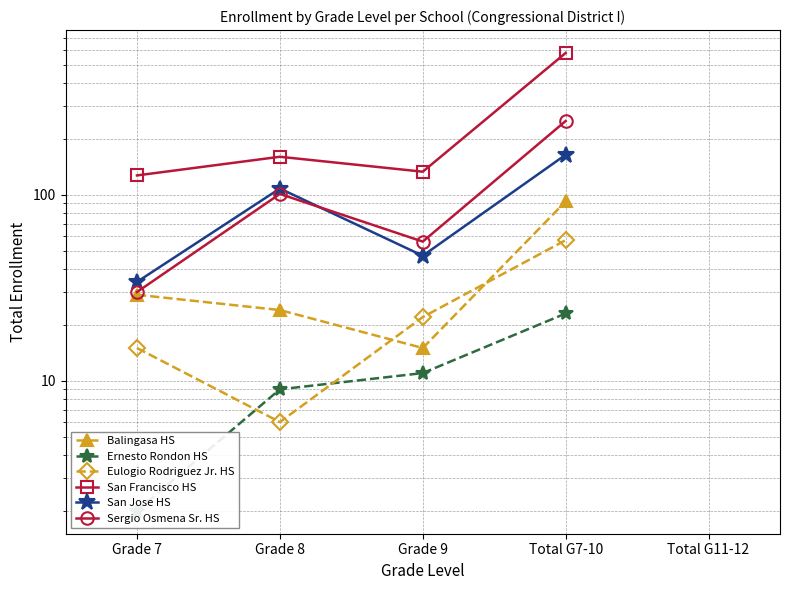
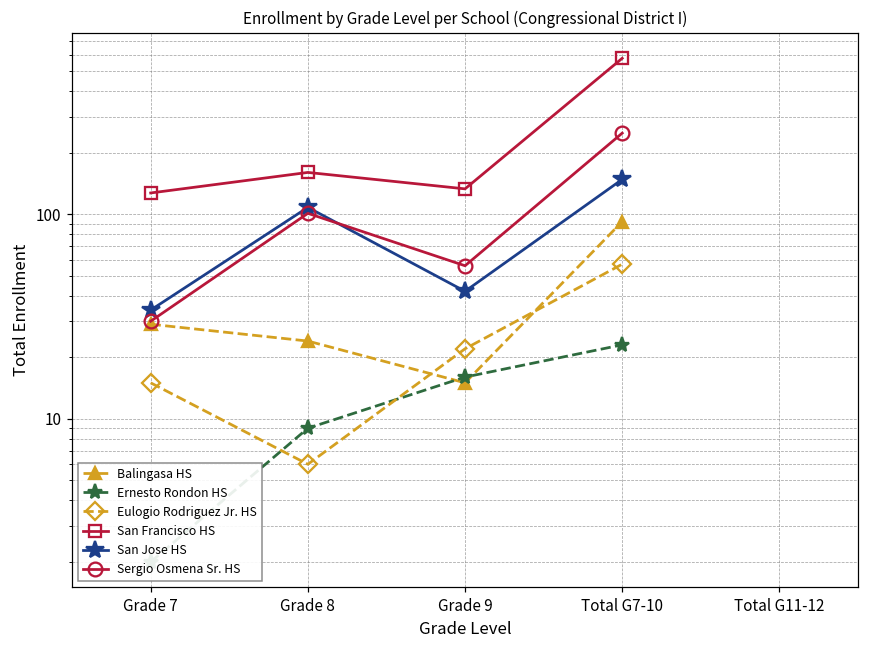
Ernesto Rondon HS, Grade 9: 11 -> 16
San Jose HS, Grade 9: 47 -> 42
San Jose HS, Total G7-10: 160 -> 150
